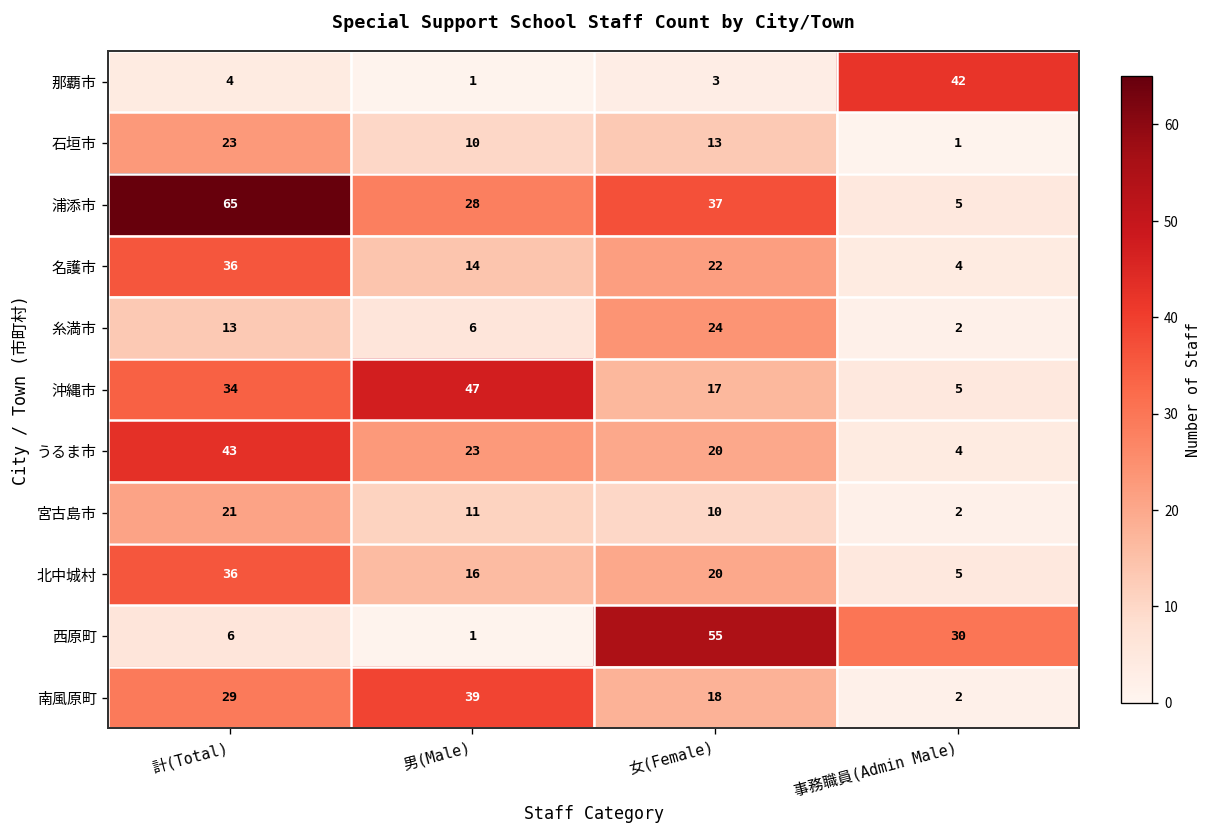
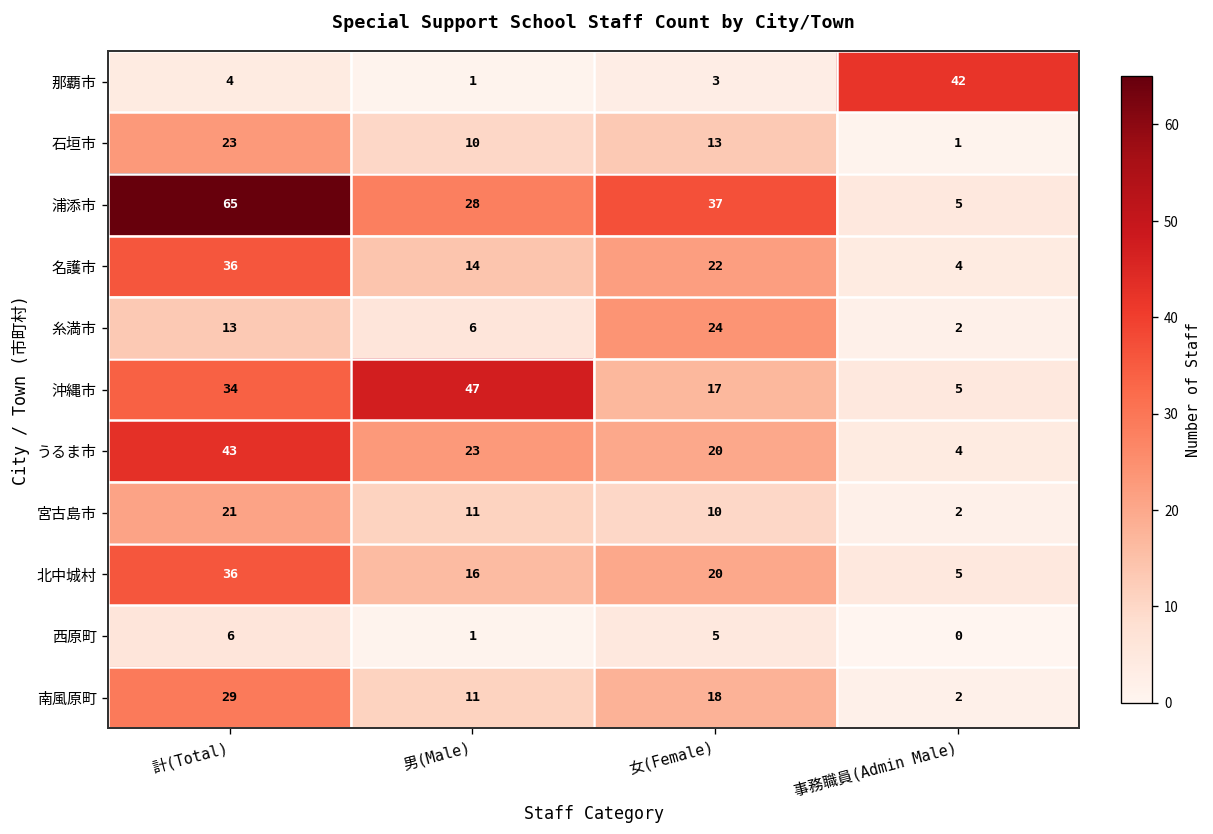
西原町, 女(Female): 55 -> 5
西原町, 事務職員(Admin Male): 30 -> 0
南風原町, 男(Male): 39 -> 11
